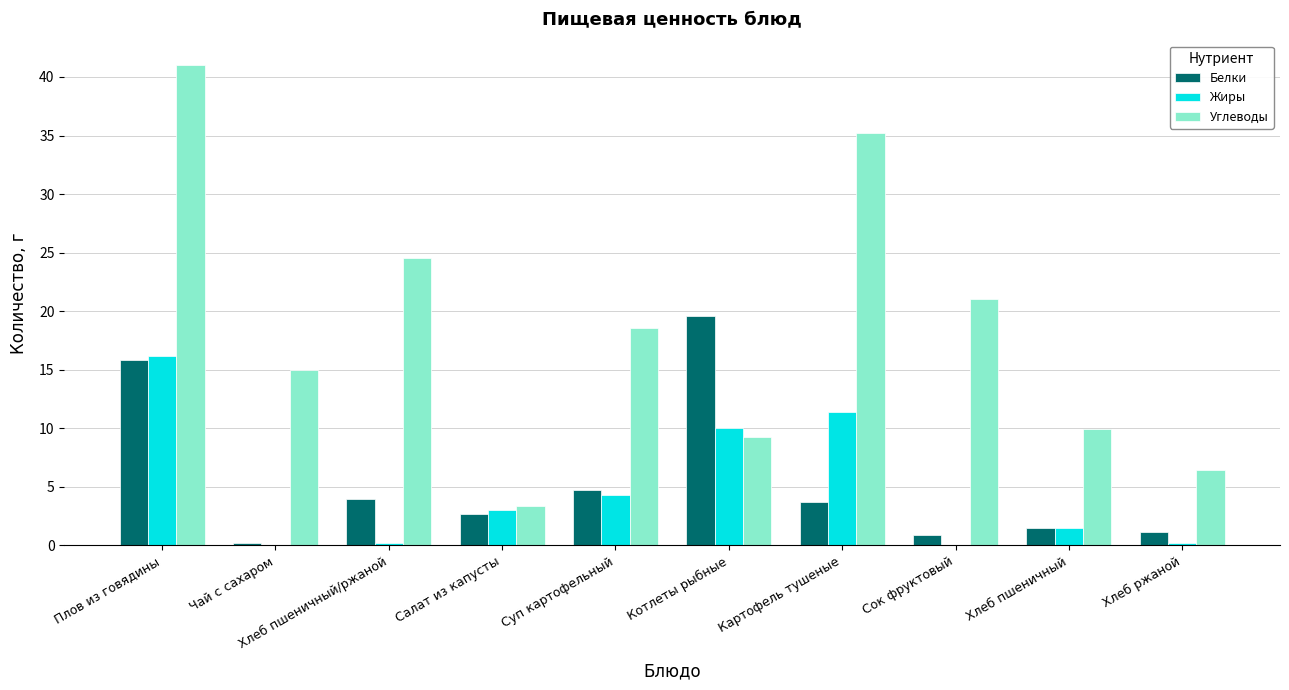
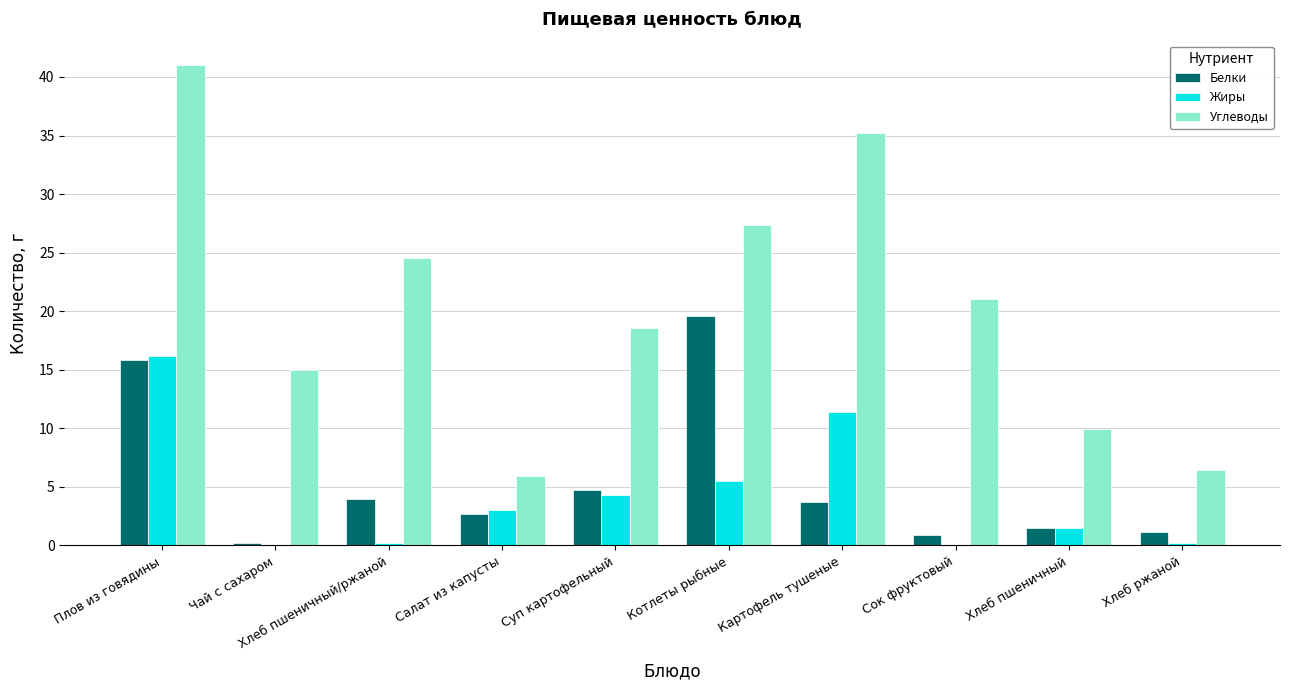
Углеводы, Салат из капусты: 3.4 -> 6.0
Жиры, Котлеты рыбные: 10.0 -> 5.5
Углеводы, Котлеты рыбные: 9.3 -> 27.4
